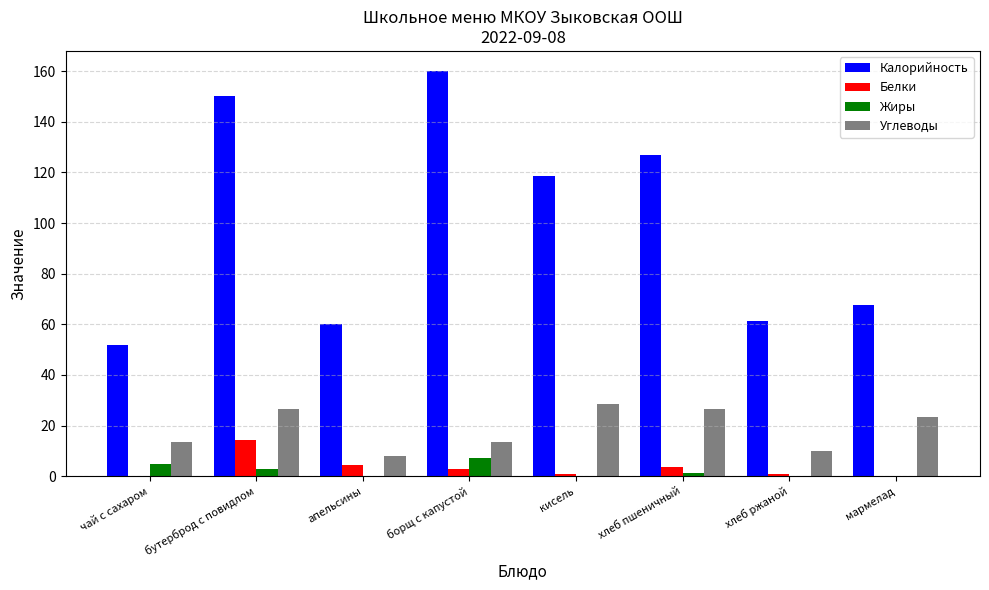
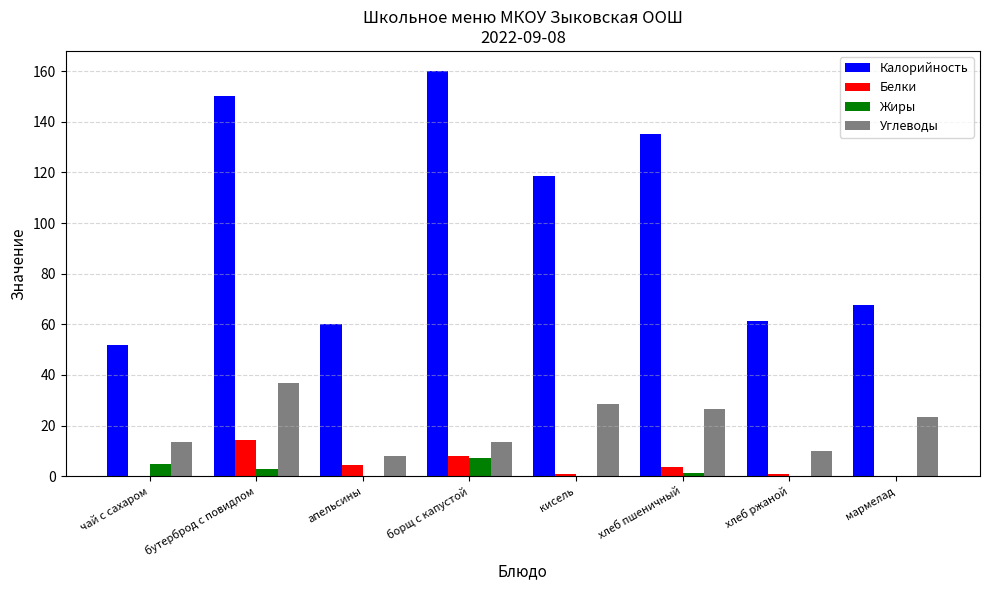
Углеводы, бутерброд с повидлом: 27 -> 37
Белки, борщ с капустой: 3 -> 8
Калорийность, хлеб пшеничный: 127 -> 135
